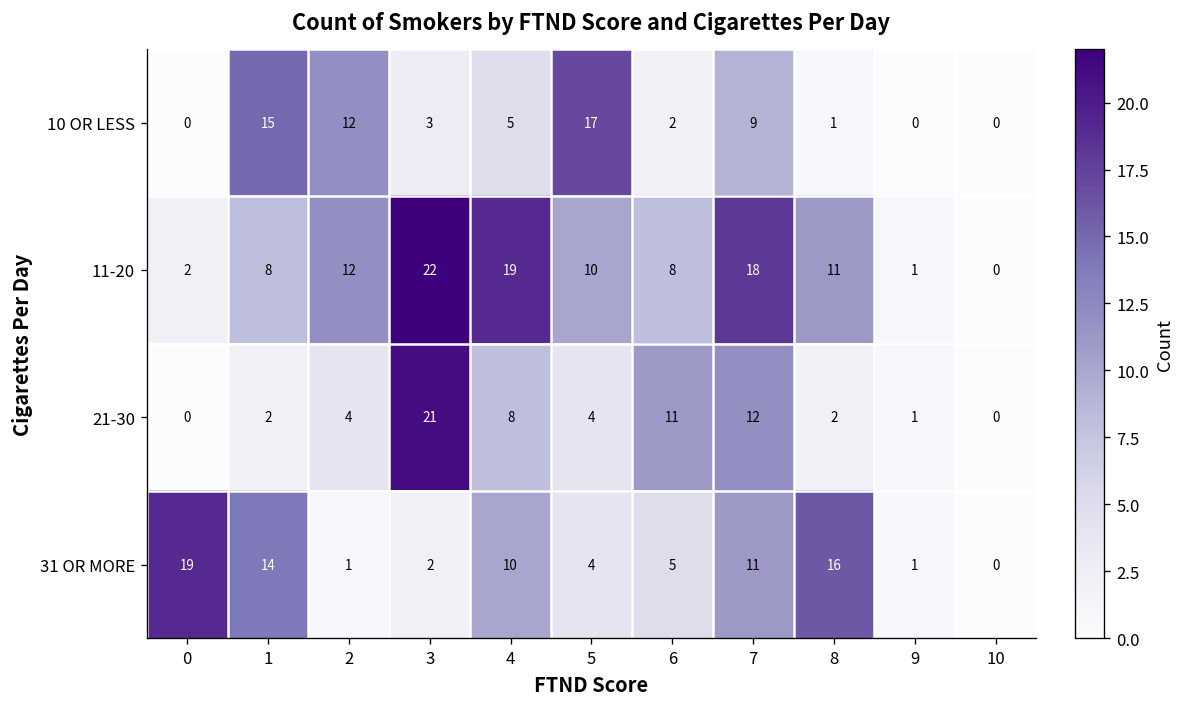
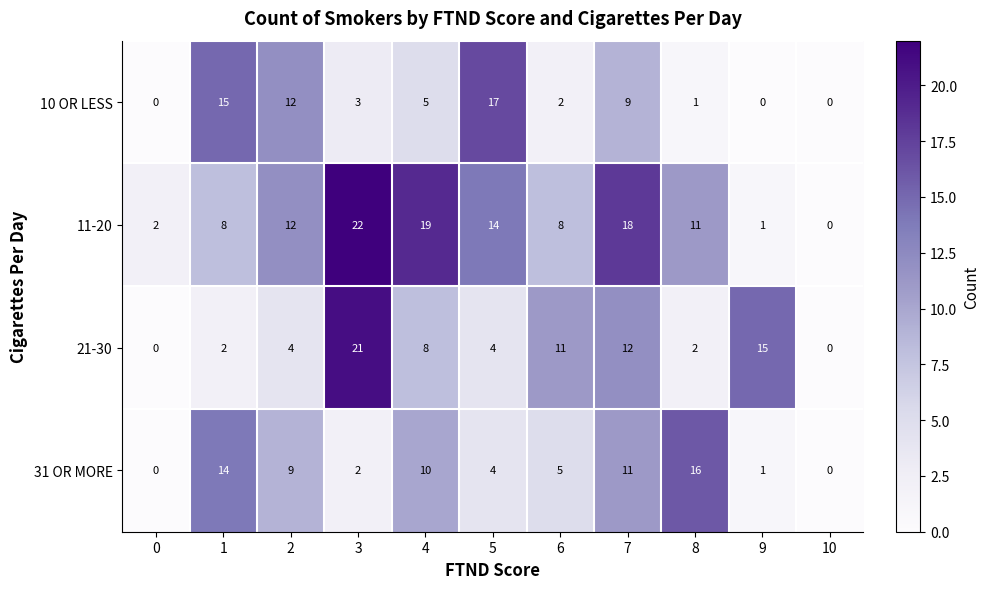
11-20, 5: 10 -> 14
21-30, 9: 1 -> 15
31 OR MORE, 0: 19 -> 0
31 OR MORE, 2: 1 -> 9
